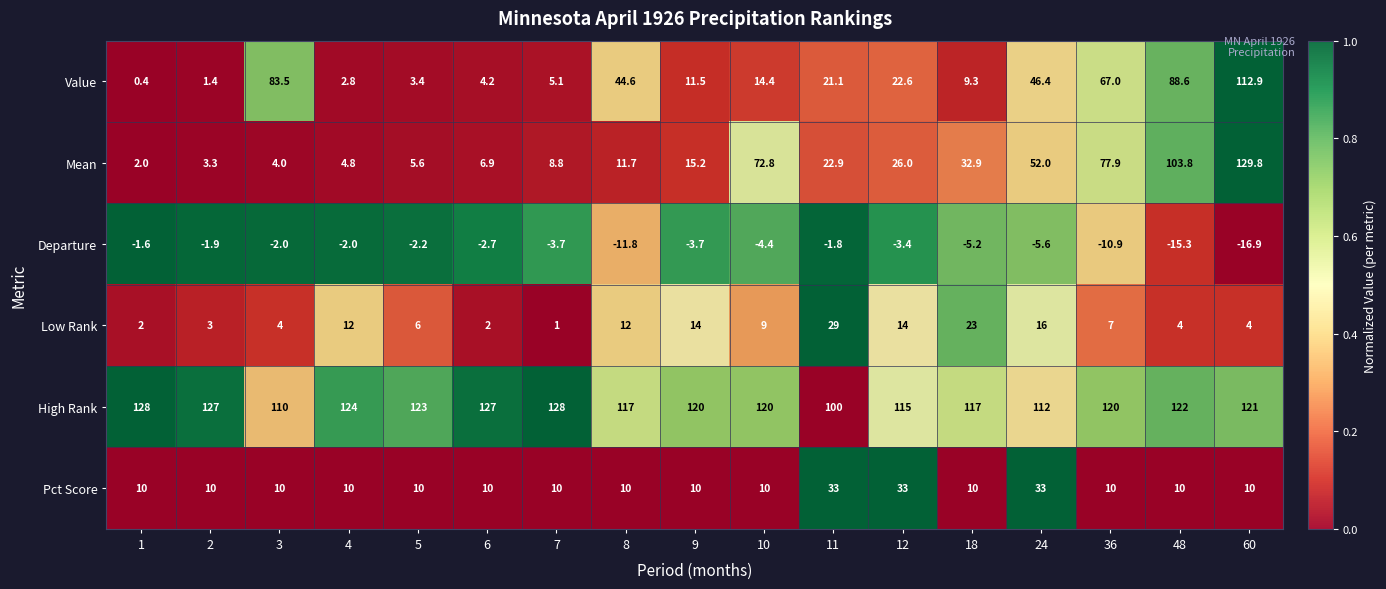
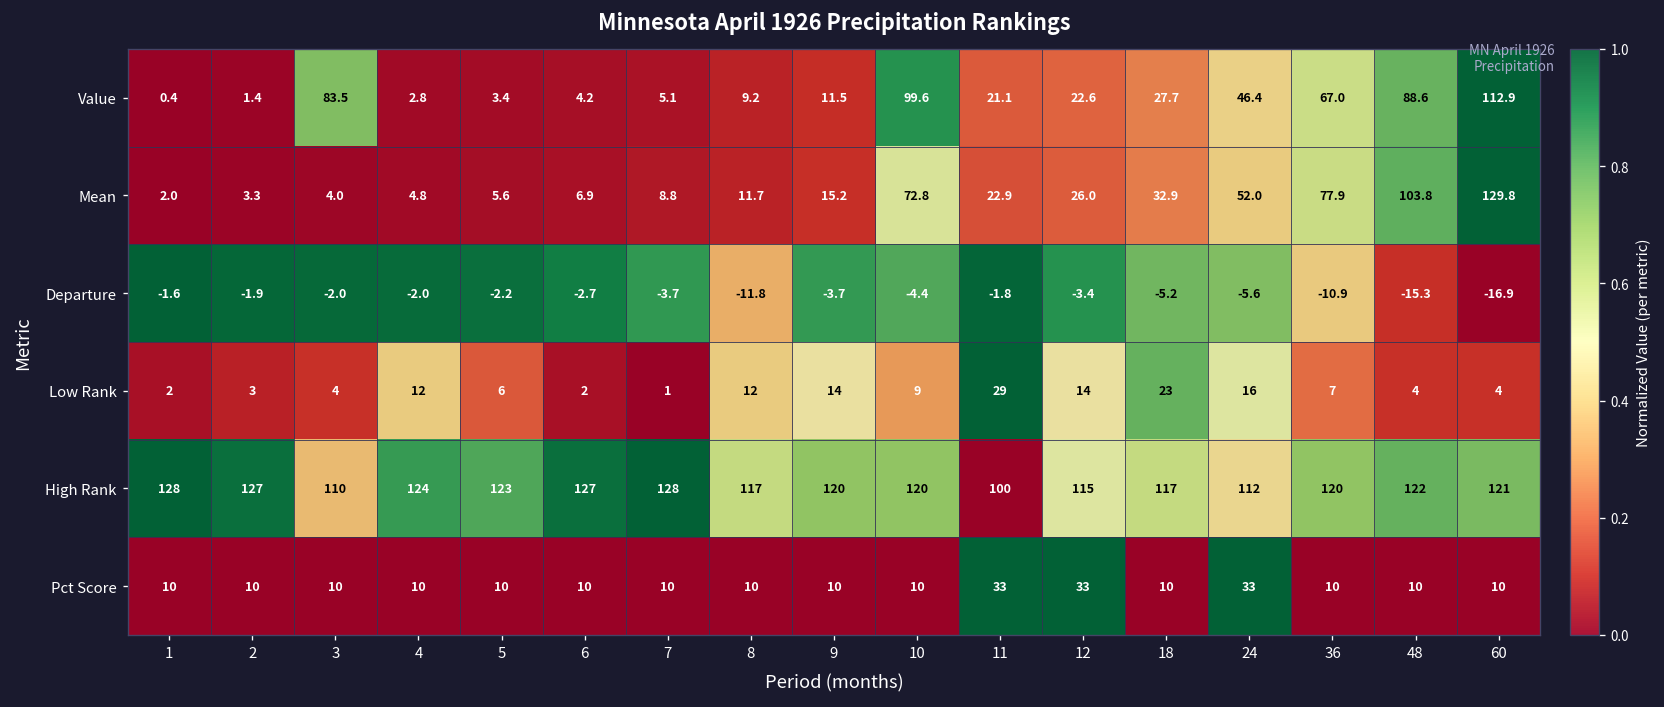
Value, 8: 44.6 -> 9.2
Value, 10: 14.4 -> 99.6
Value, 18: 9.3 -> 27.7
